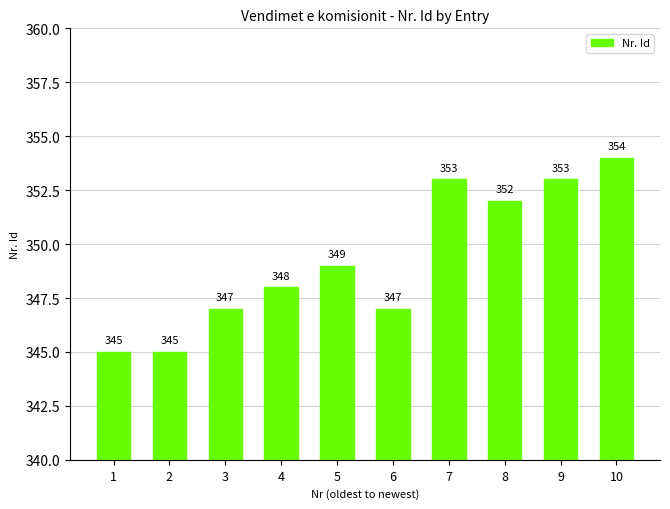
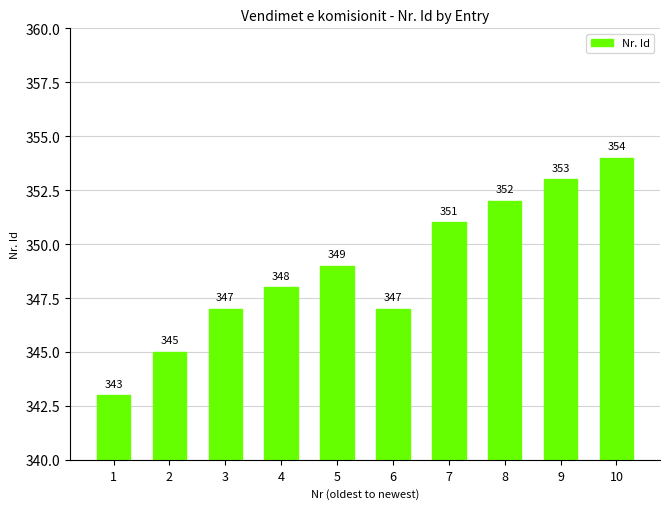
1: 345 -> 343
7: 353 -> 351
